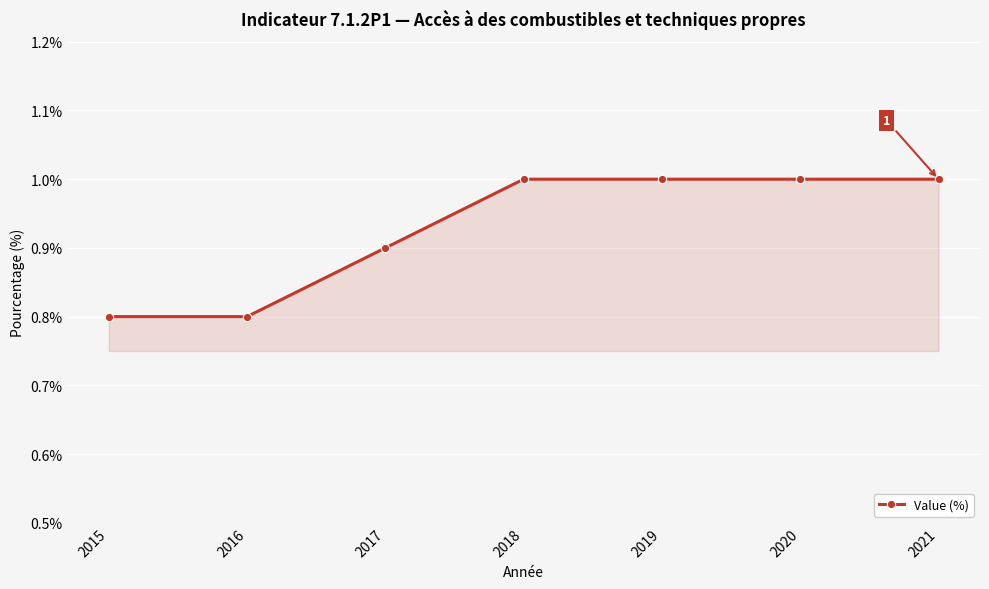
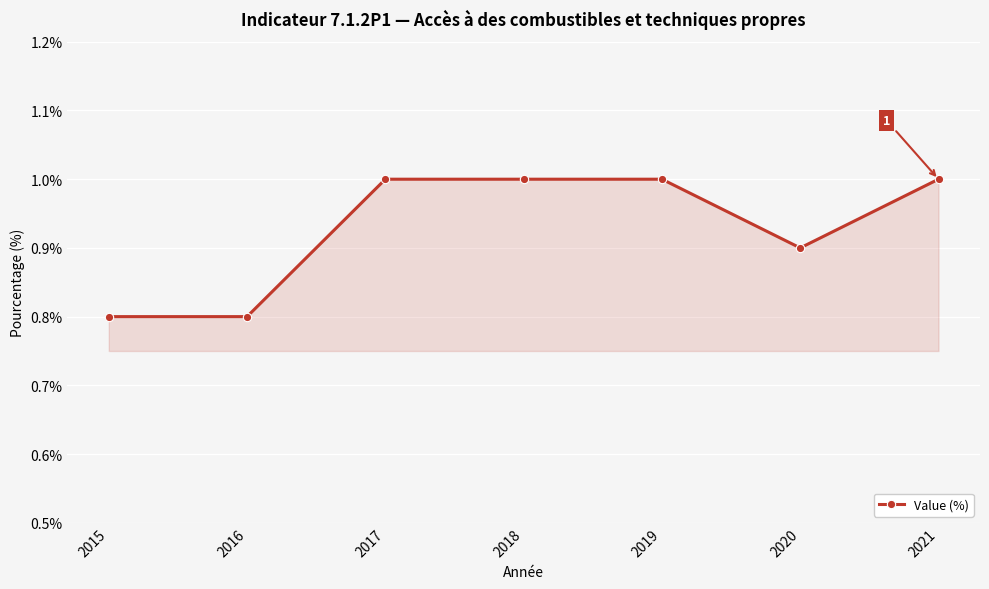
2017: 0.9% -> 1.0%
2020: 1.0% -> 0.9%
